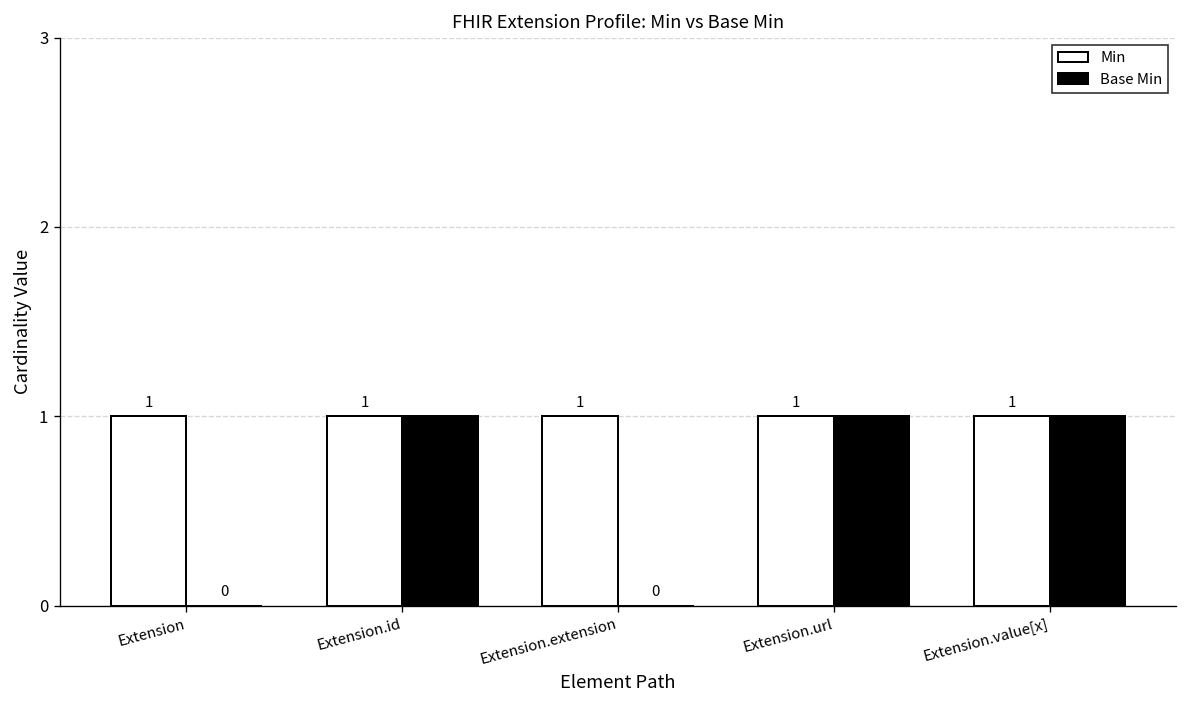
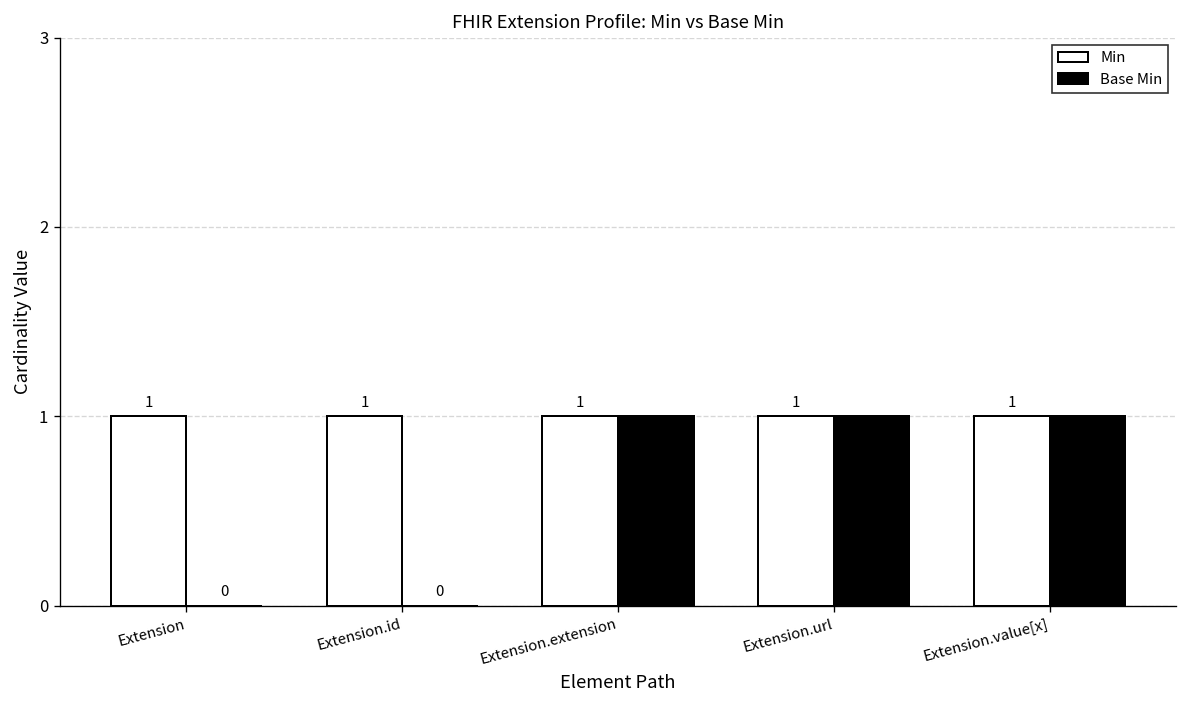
Base Min, Extension.id: 1 -> 0
Base Min, Extension.extension: 0 -> 1
